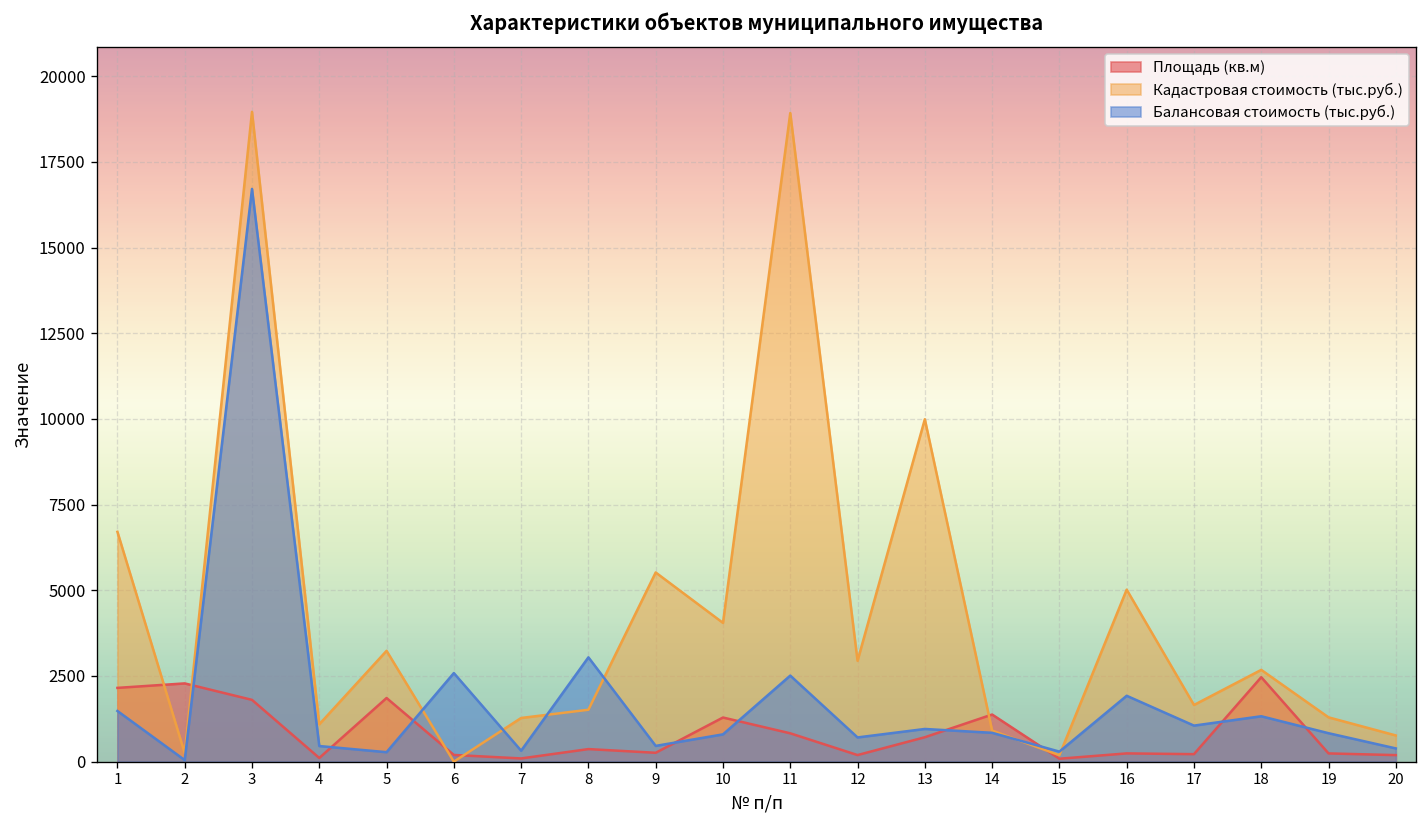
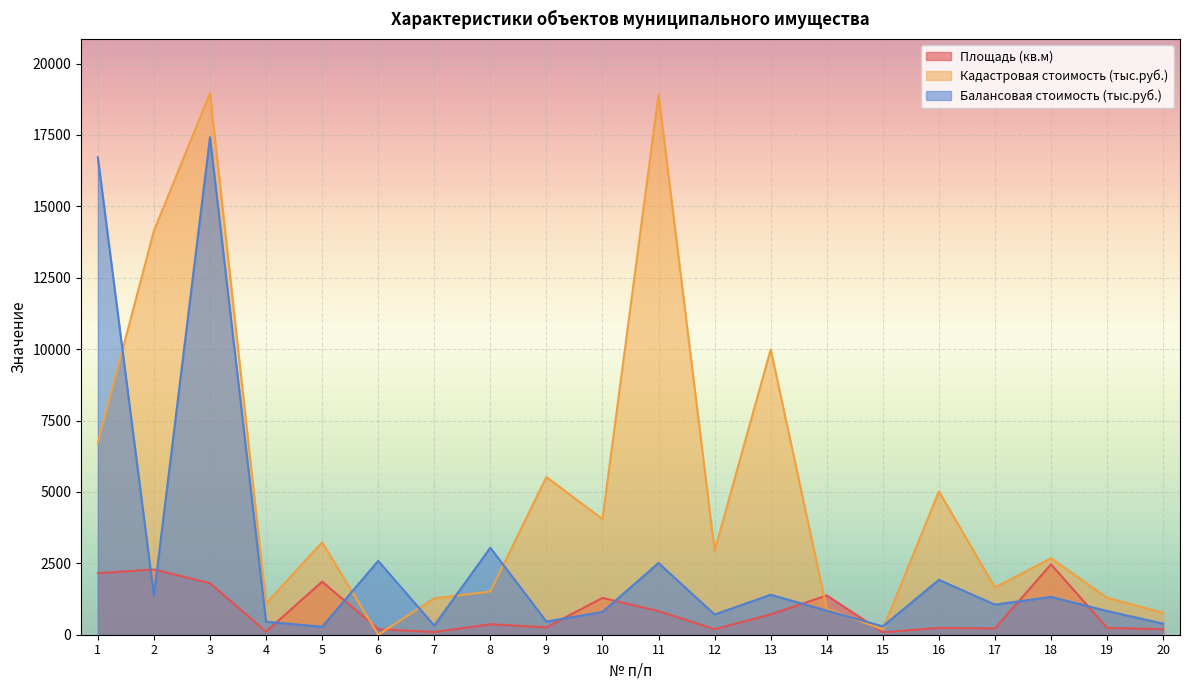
Балансовая стоимость (тыс.руб.), 1: 1500 -> 16700
Кадастровая стоимость (тыс.руб.), 2: 200 -> 14100
Балансовая стоимость (тыс.руб.), 2: 0 -> 1400
Балансовая стоимость (тыс.руб.), 3: 16700 -> 17400
Балансовая стоимость (тыс.руб.), 13: 1000 -> 1400
